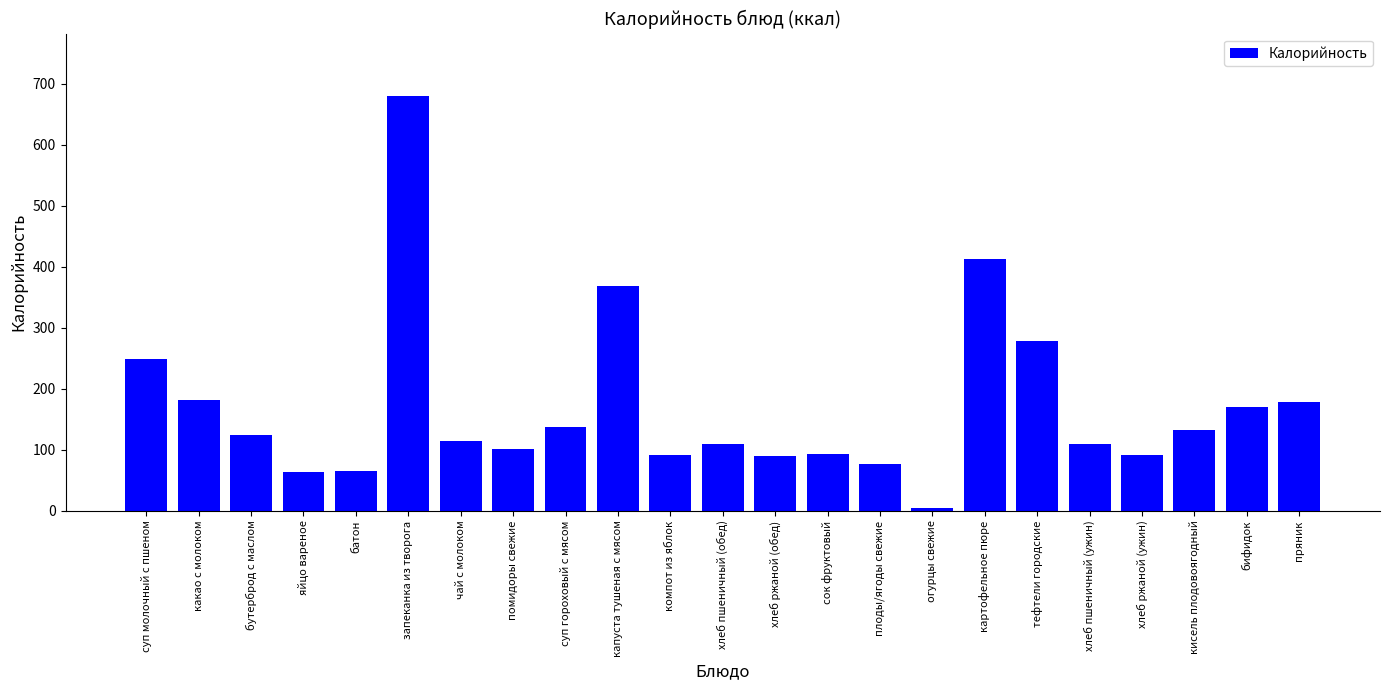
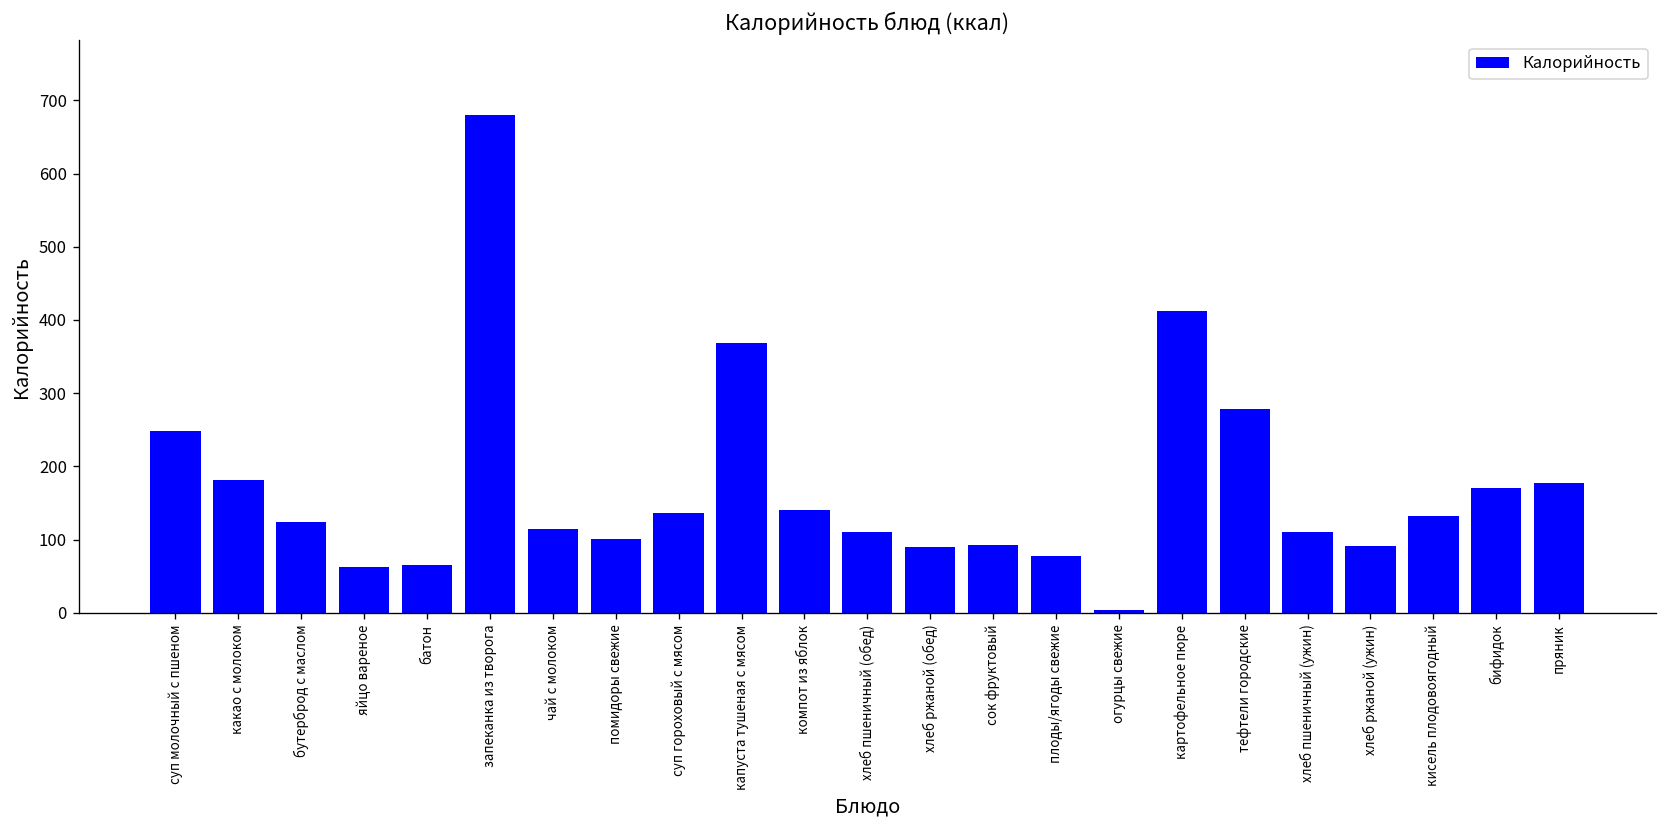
компот из яблок: 90 -> 140
